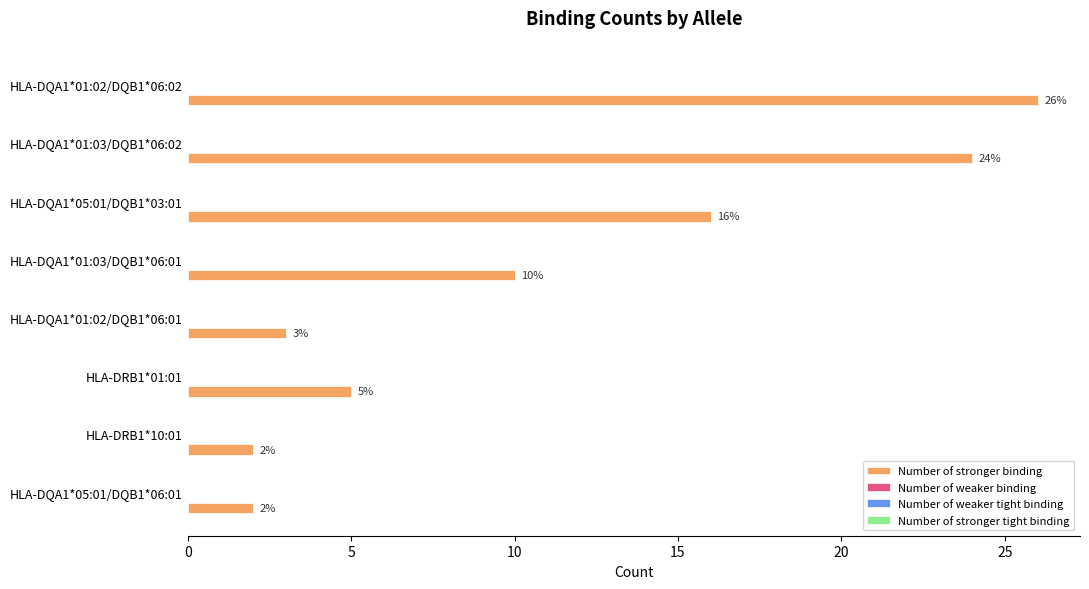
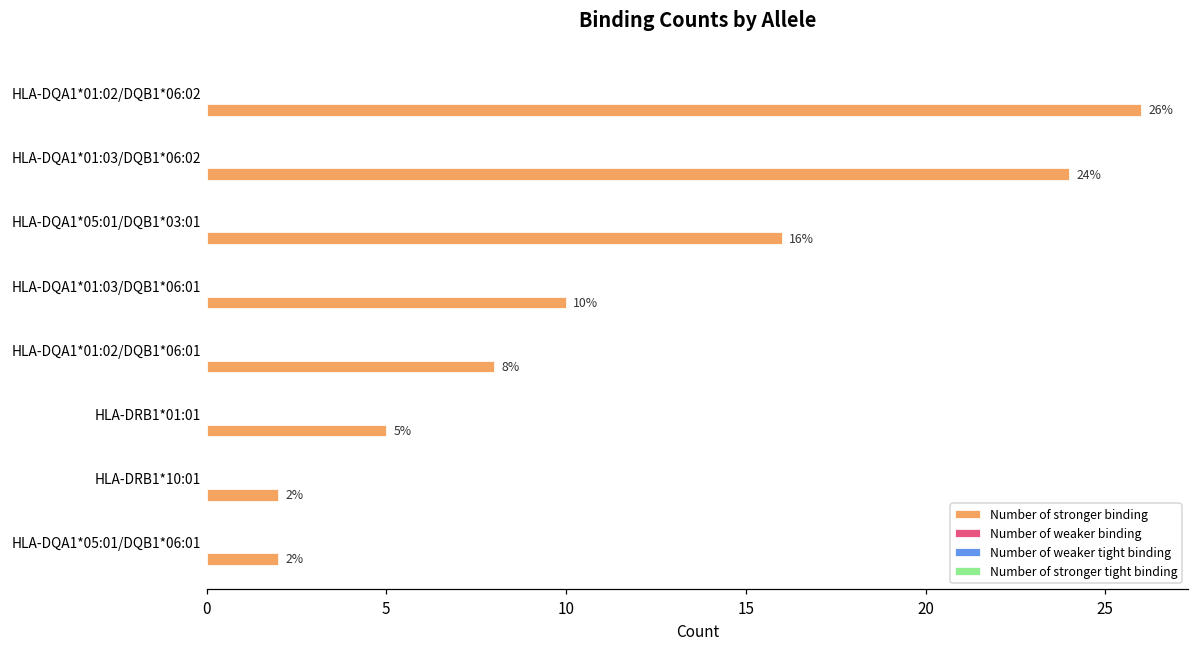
Number of stronger binding, HLA-DQA1*01:02/DQB1*06:01: 3% -> 8%
